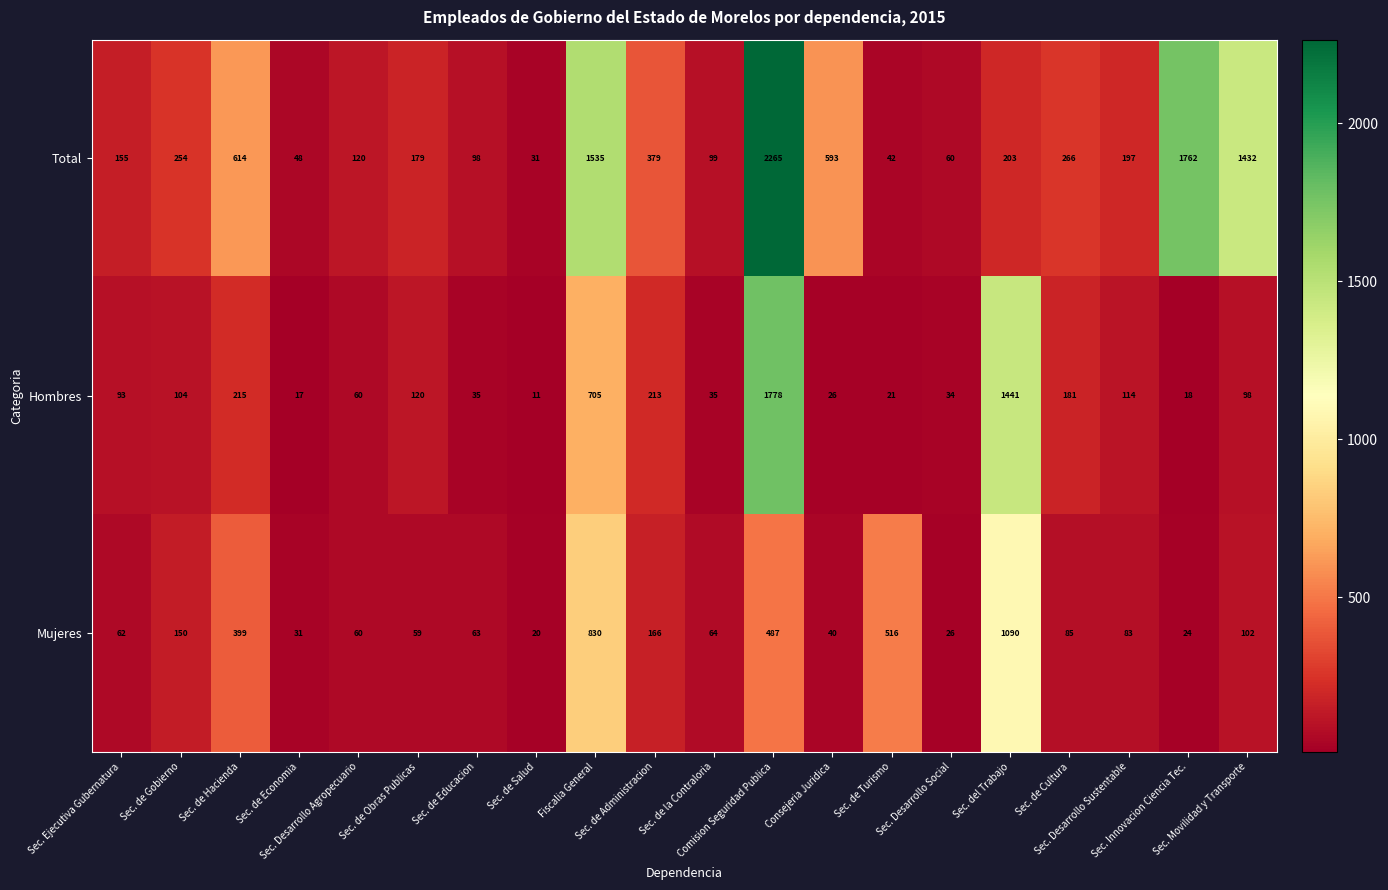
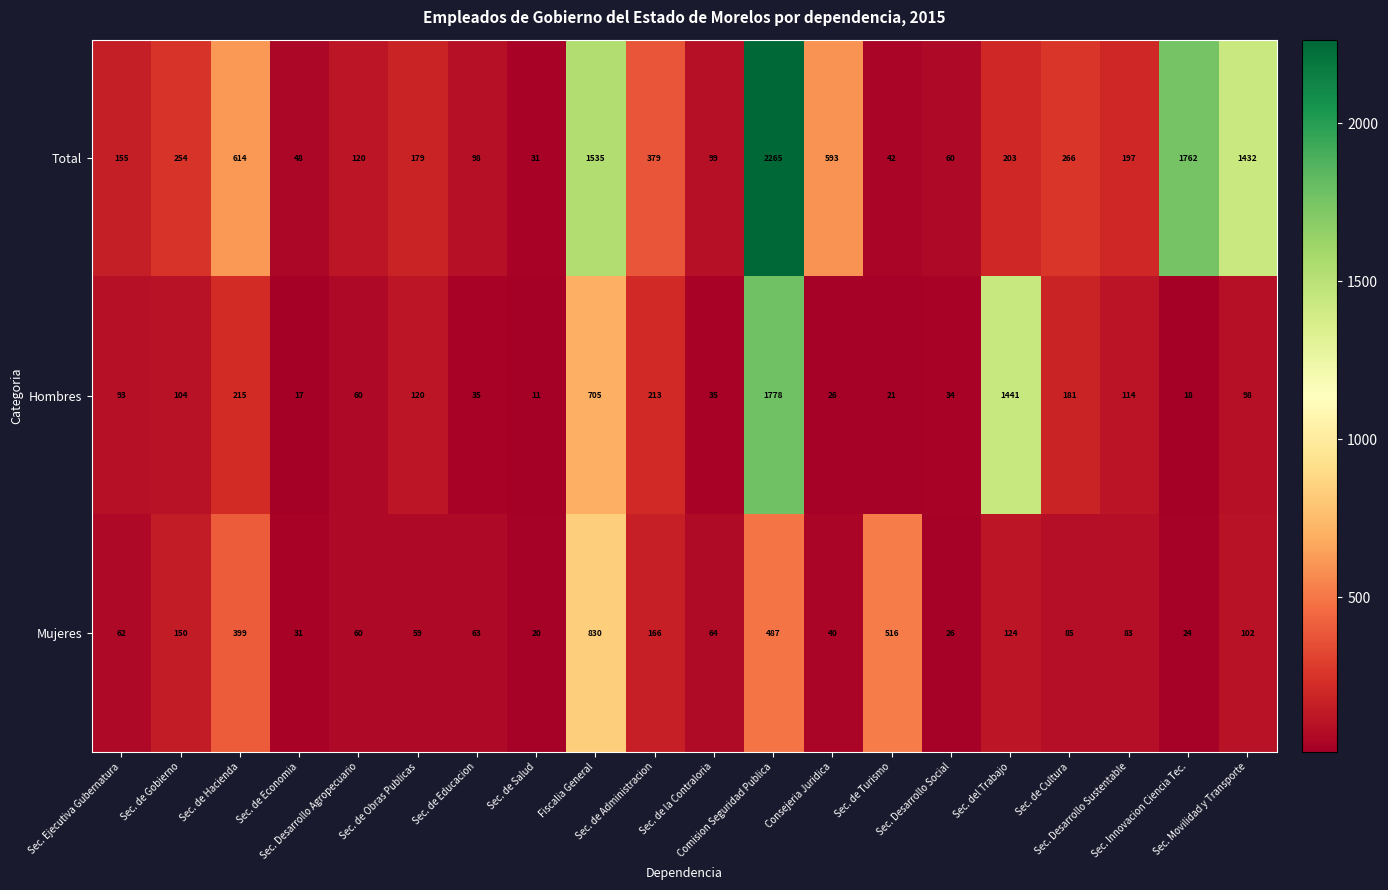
Mujeres, Sec. del Trabajo: 1090 -> 124
